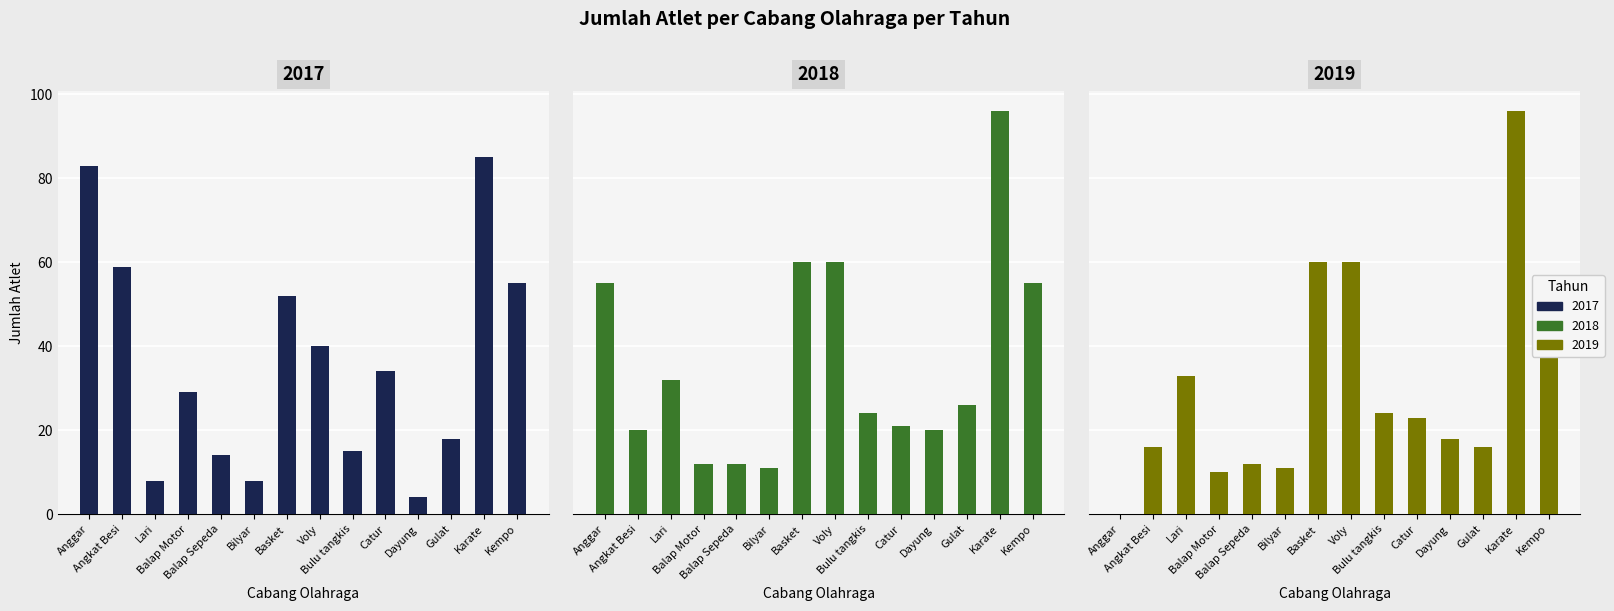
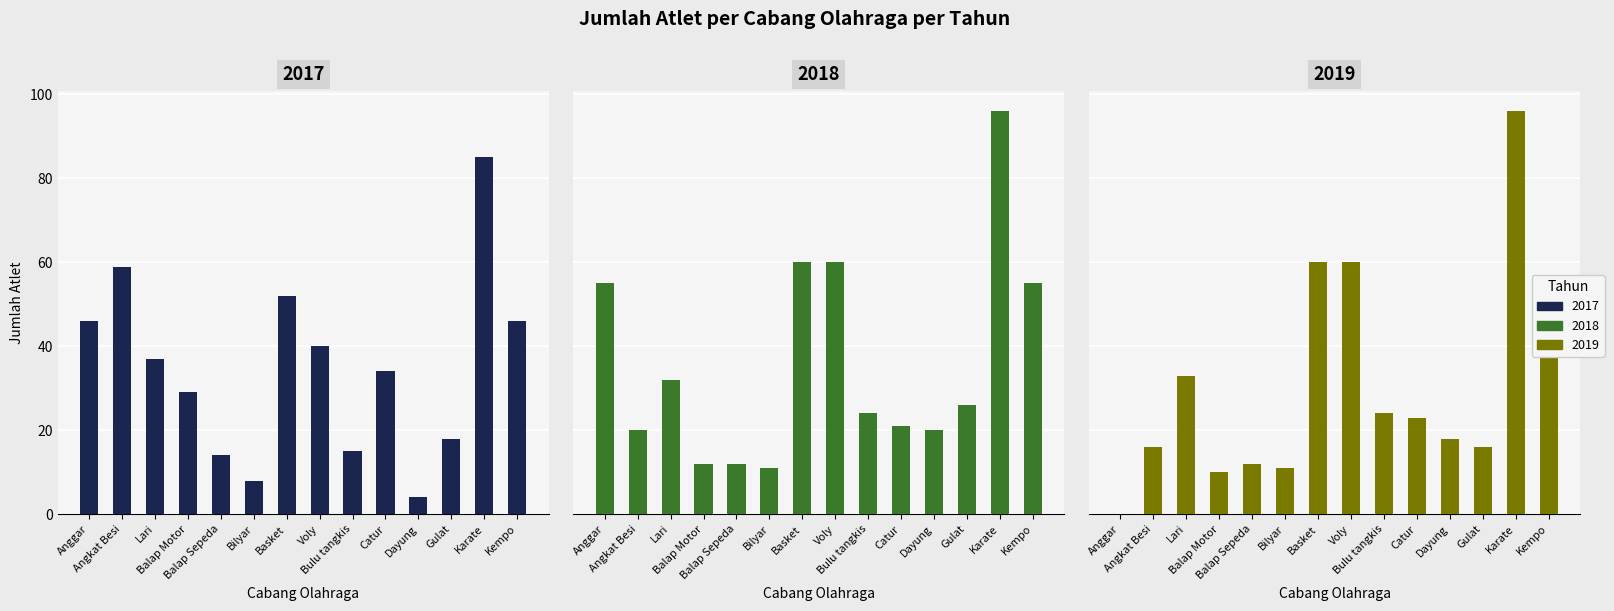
2017, Anggar: 83 -> 46
2017, Lari: 8 -> 37
2017, Kempo: 55 -> 46
